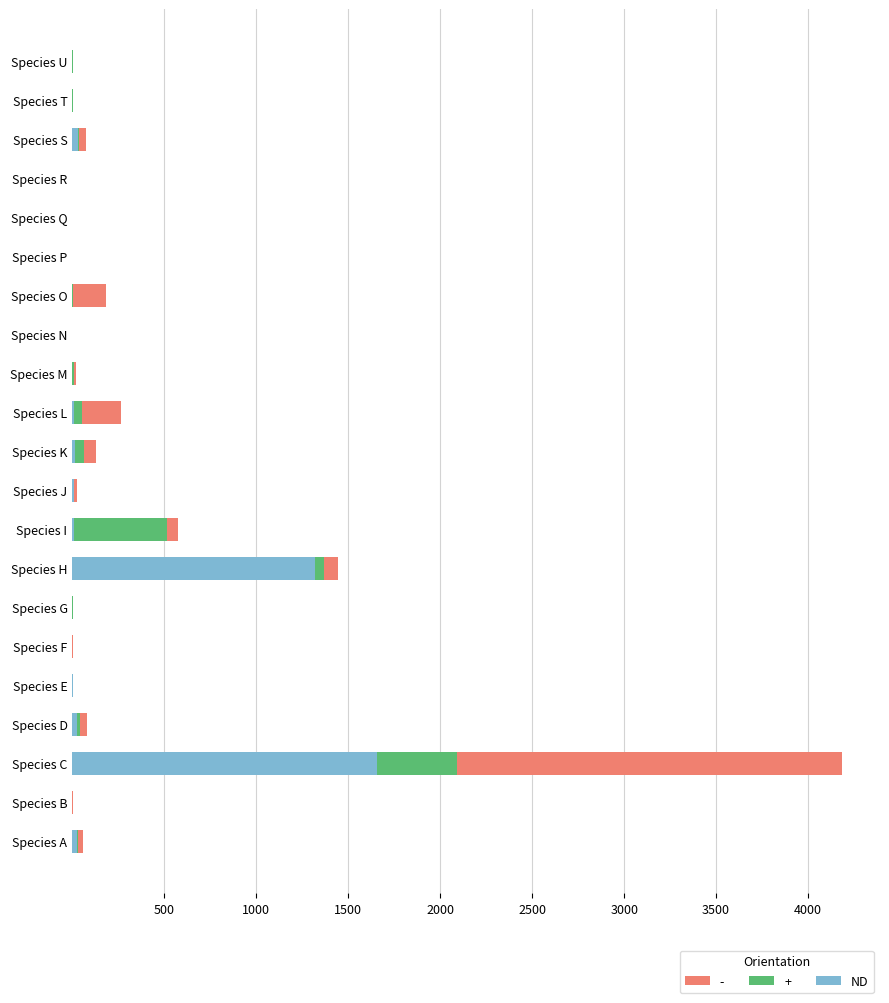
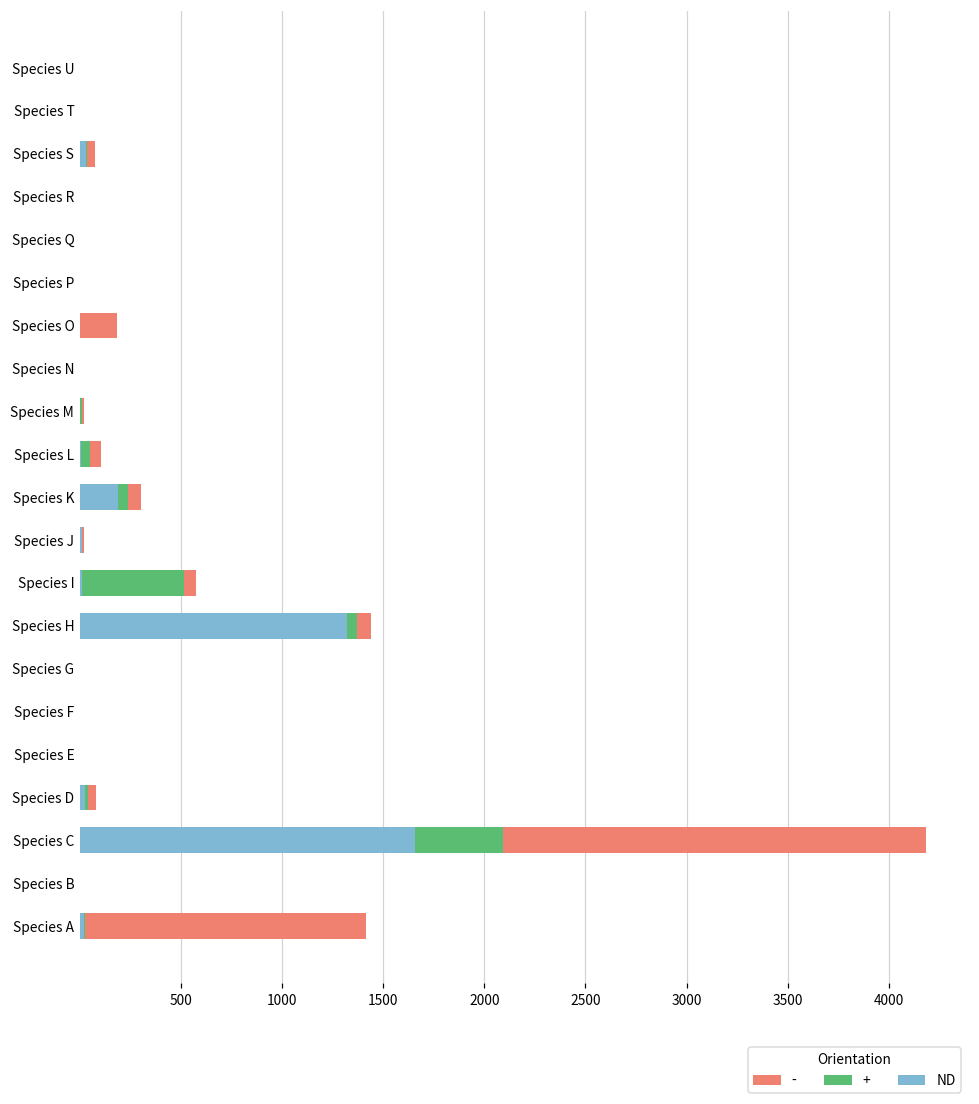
-, Species L: 210 -> 50
ND, Species K: 10 -> 190
-, Species A: 30 -> 1390
